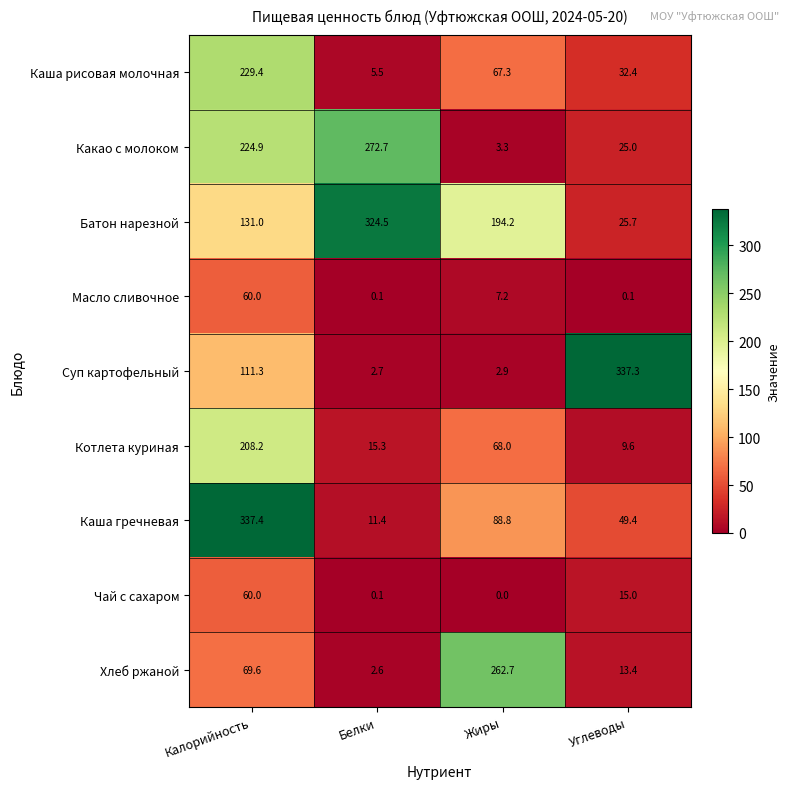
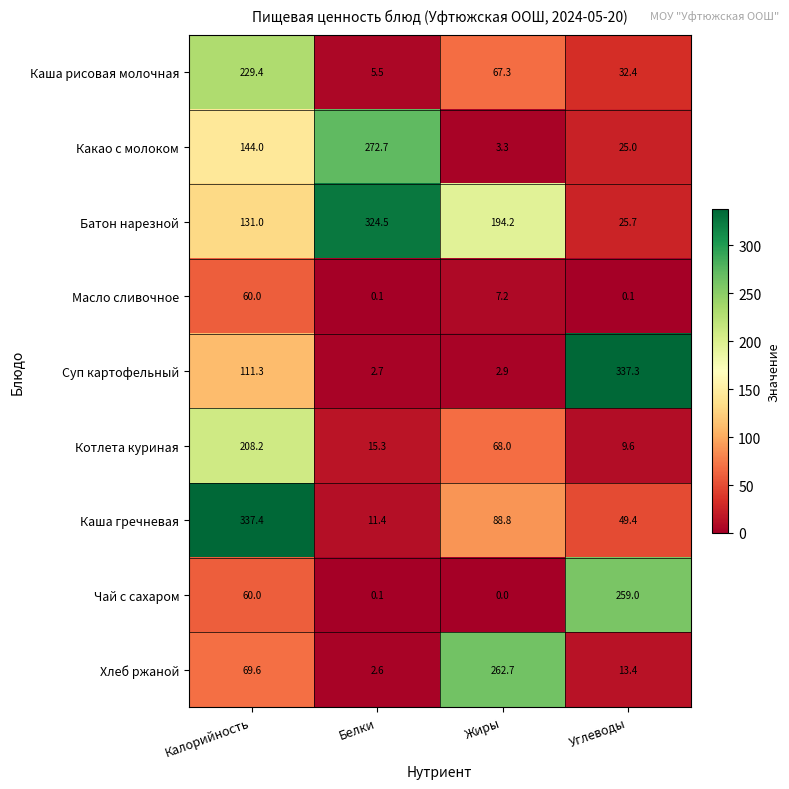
Какао с молоком, Калорийность: 224.9 -> 144.0
Чай с сахаром, Углеводы: 15.0 -> 259.0
